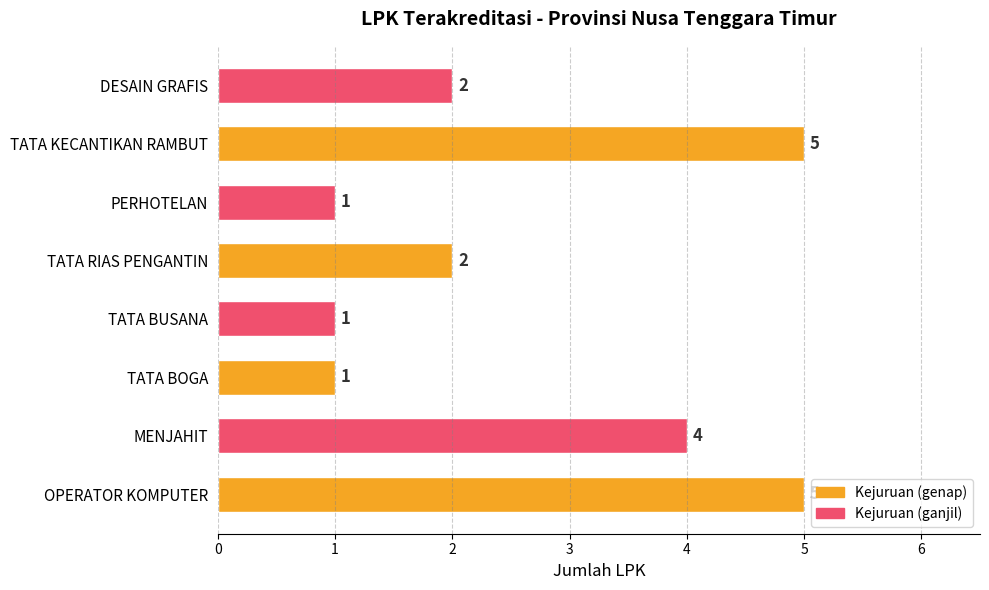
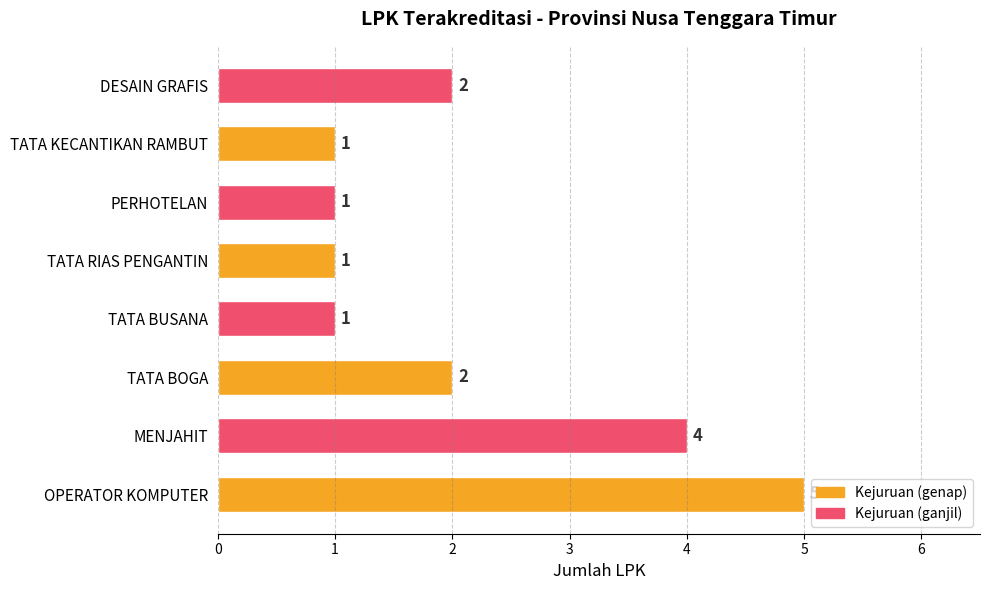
TATA KECANTIKAN RAMBUT: 5 -> 1
TATA RIAS PENGANTIN: 2 -> 1
TATA BOGA: 1 -> 2
